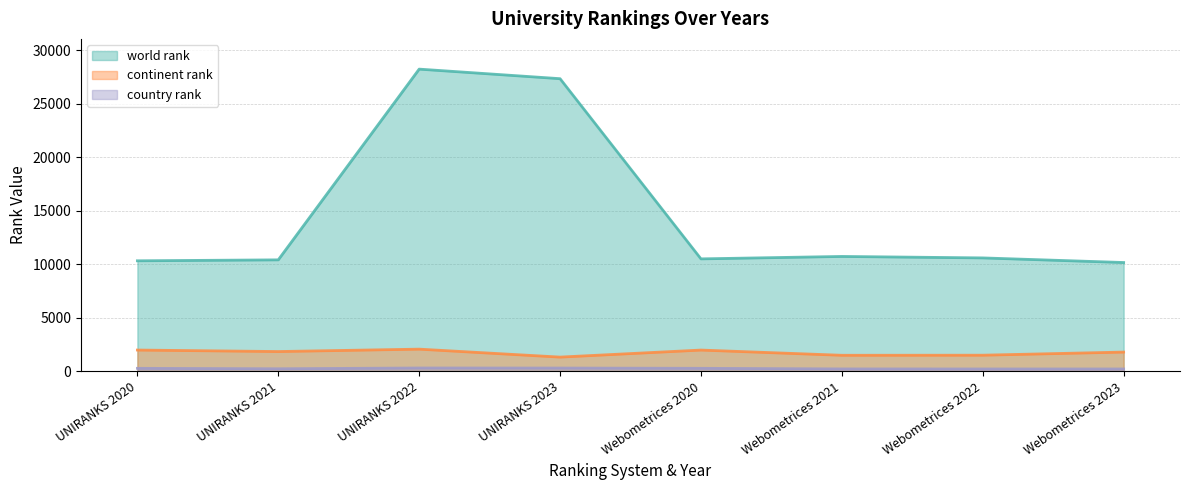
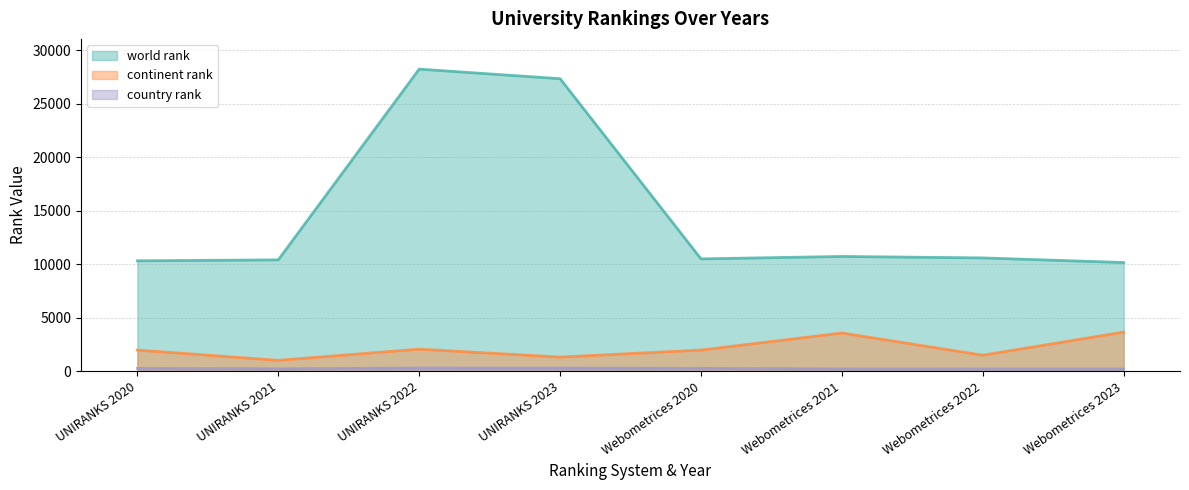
continent rank, UNIRANKS 2021: 1900 -> 1000
continent rank, Webometrices 2021: 1500 -> 3600
continent rank, Webometrices 2023: 1800 -> 3700
